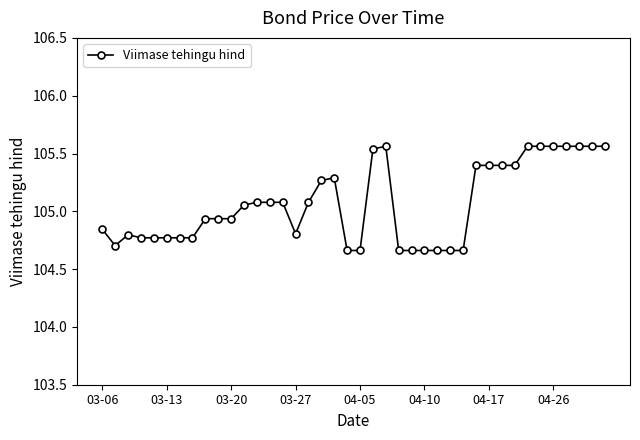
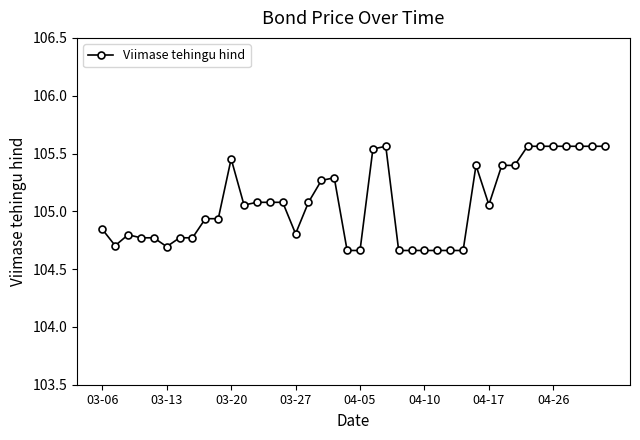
03-13: 104.77 -> 104.69
03-20: 104.94 -> 105.45
04-17: 105.40 -> 105.06
